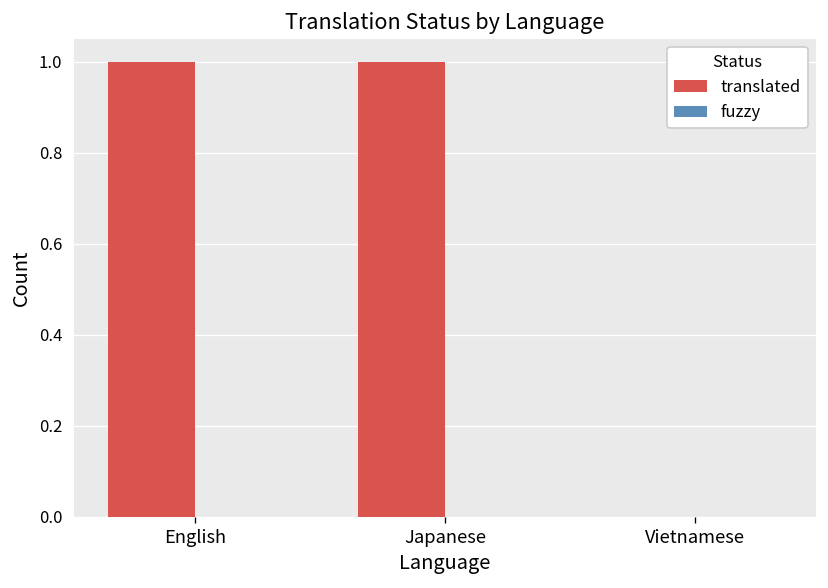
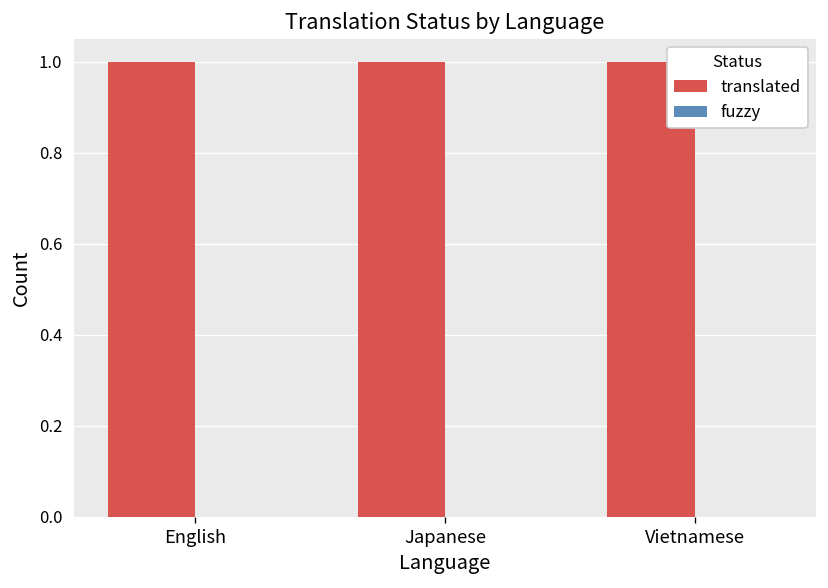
translated, Vietnamese: 0 -> 1
